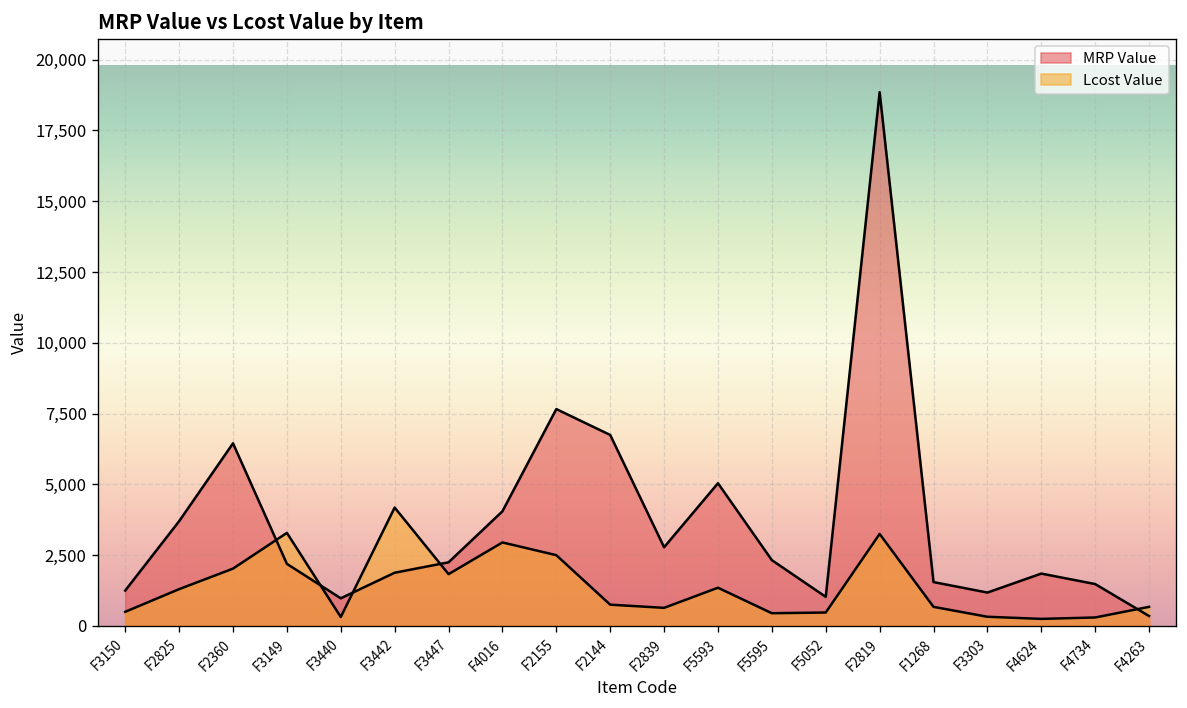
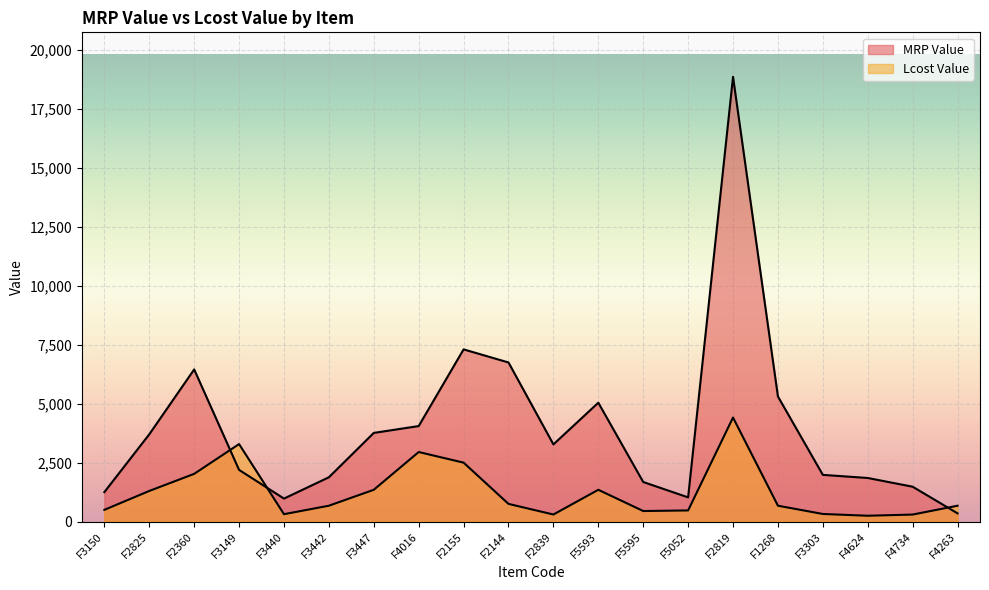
Lcost Value, F3442: 4,200 -> 700
MRP Value, F3447: 2,200 -> 3,800
Lcost Value, F3447: 1,800 -> 1,400
MRP Value, F2155: 7,700 -> 7,300
MRP Value, F2839: 2,800 -> 3,300
Lcost Value, F2839: 600 -> 300
MRP Value, F5595: 2,300 -> 1,700
Lcost Value, F2819: 3,300 -> 4,400
MRP Value, F1268: 1,600 -> 5,300
MRP Value, F3303: 1,200 -> 2,000
